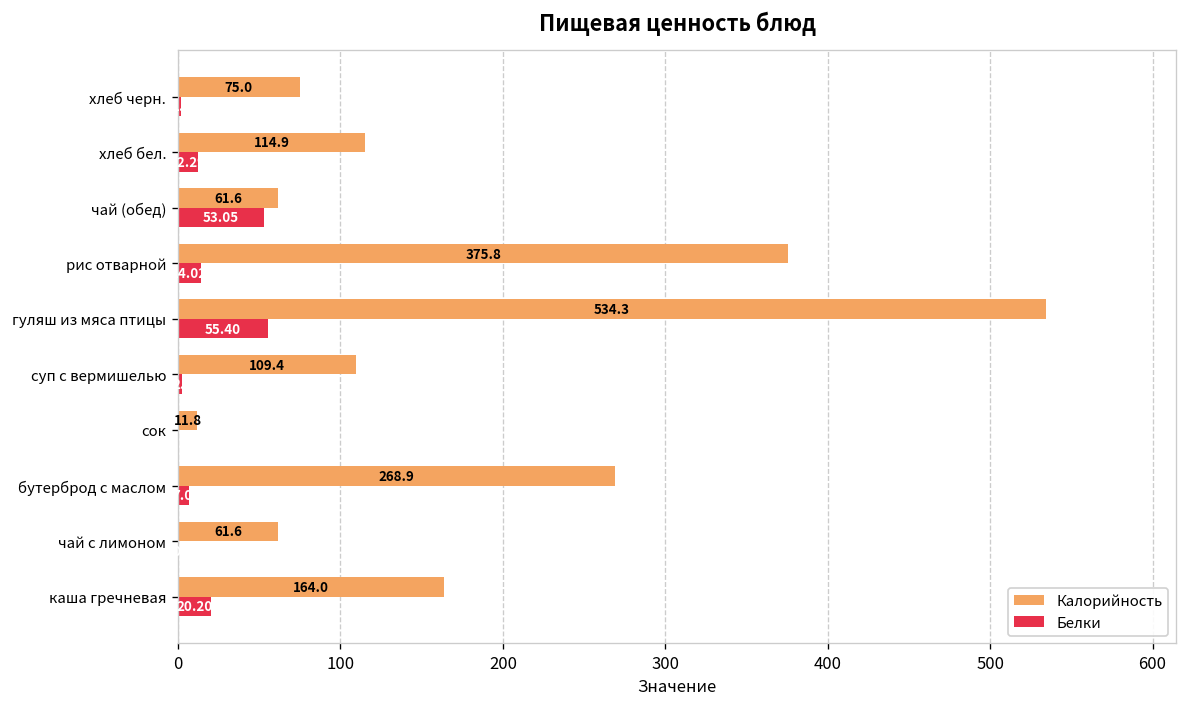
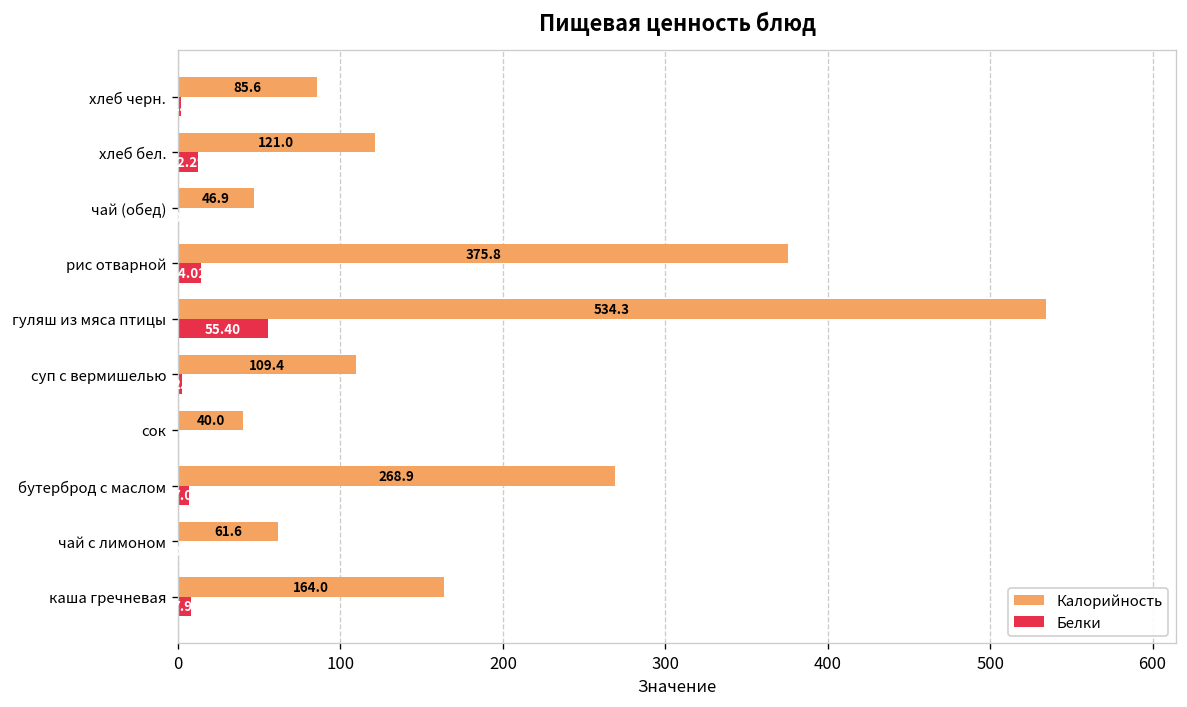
Калорийность, хлеб черн.: 75.0 -> 85.6
Калорийность, хлеб бел.: 114.9 -> 121.0
Калорийность, чай (обед): 61.6 -> 46.9
Белки, чай (обед): 53 -> 0
Калорийность, сок: 11.8 -> 40.0
Белки, каша гречневая: 20 -> 8
